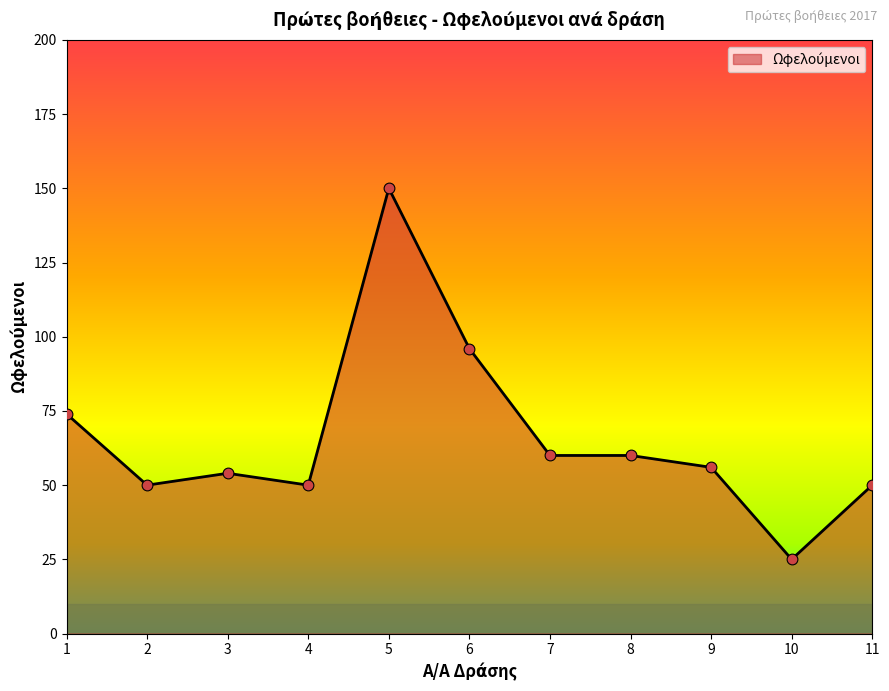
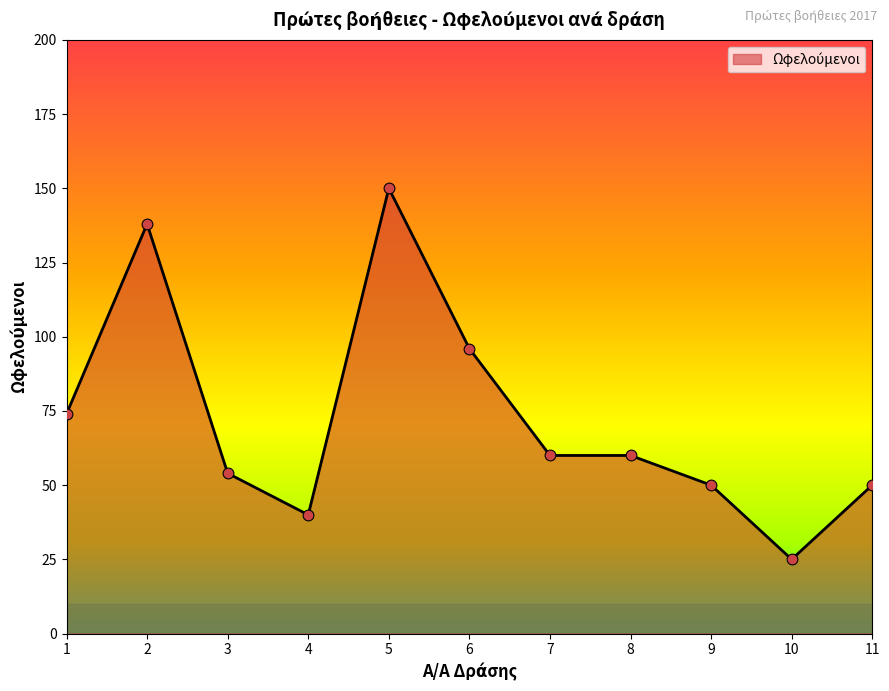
2: 50 -> 138
4: 50 -> 40
9: 56 -> 50
